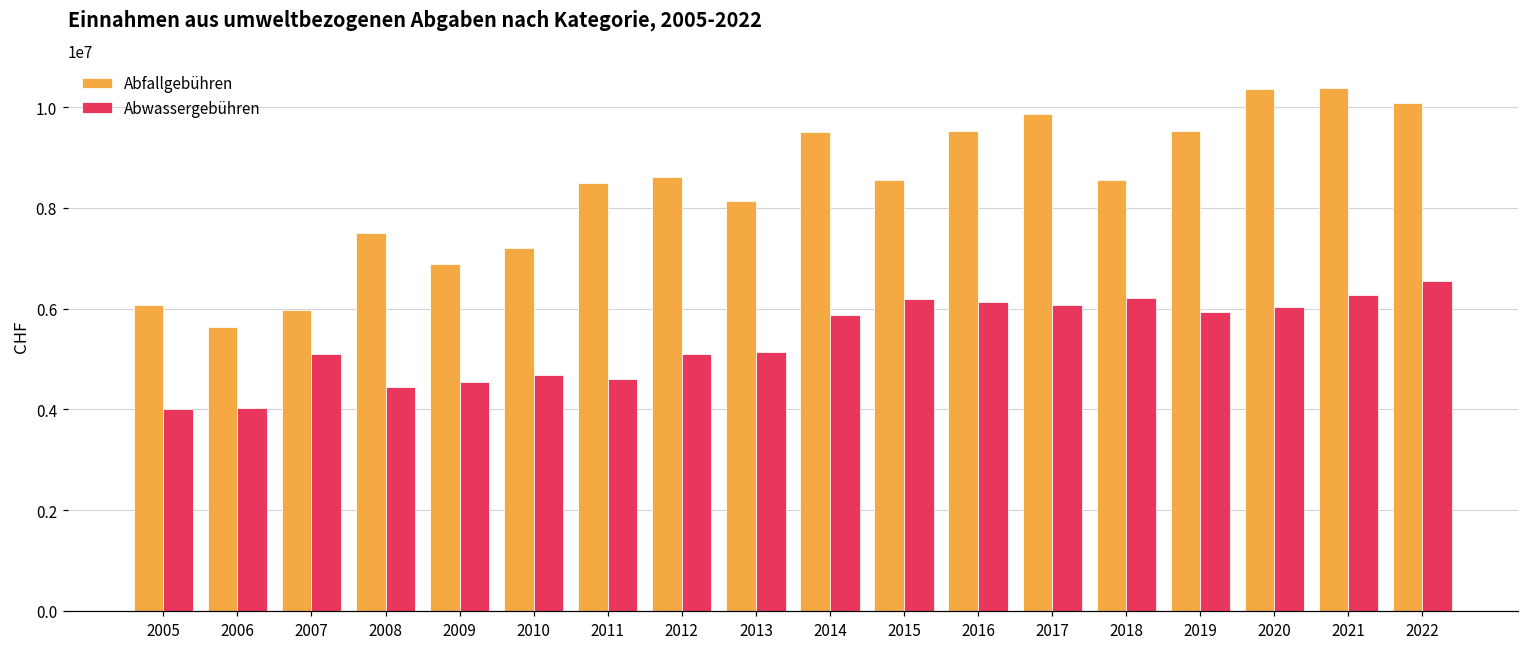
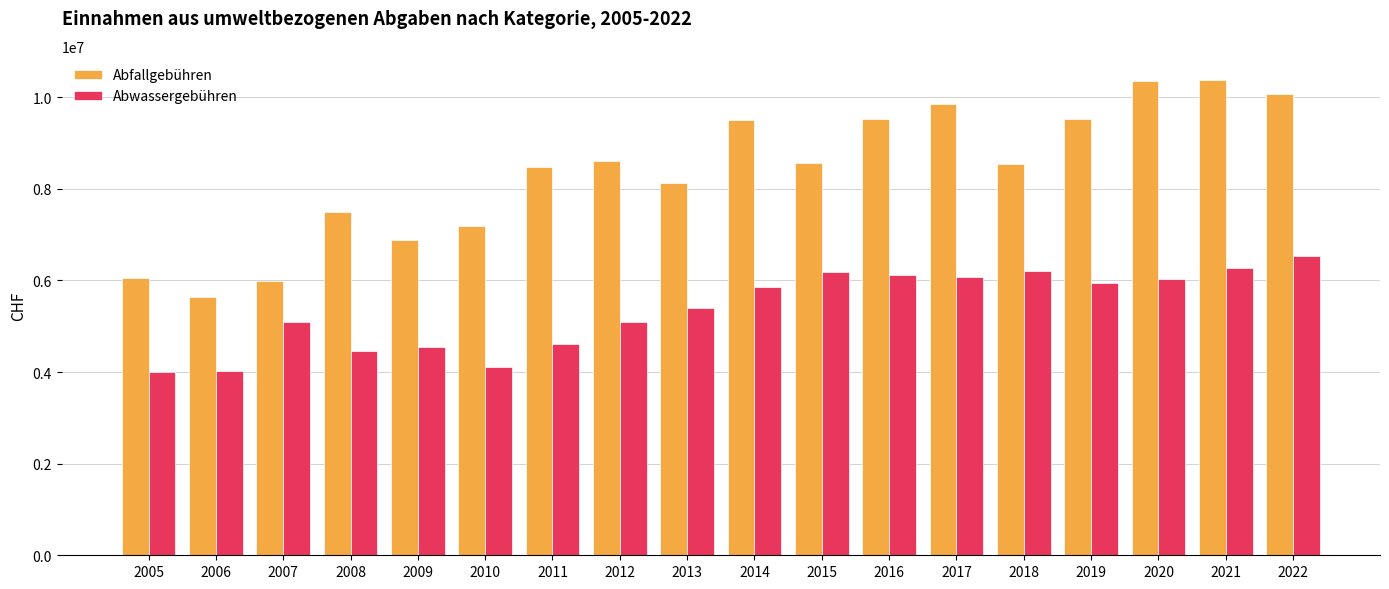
Abwassergebühren, 2010: 4700000 -> 4100000
Abwassergebühren, 2013: 5100000 -> 5400000
